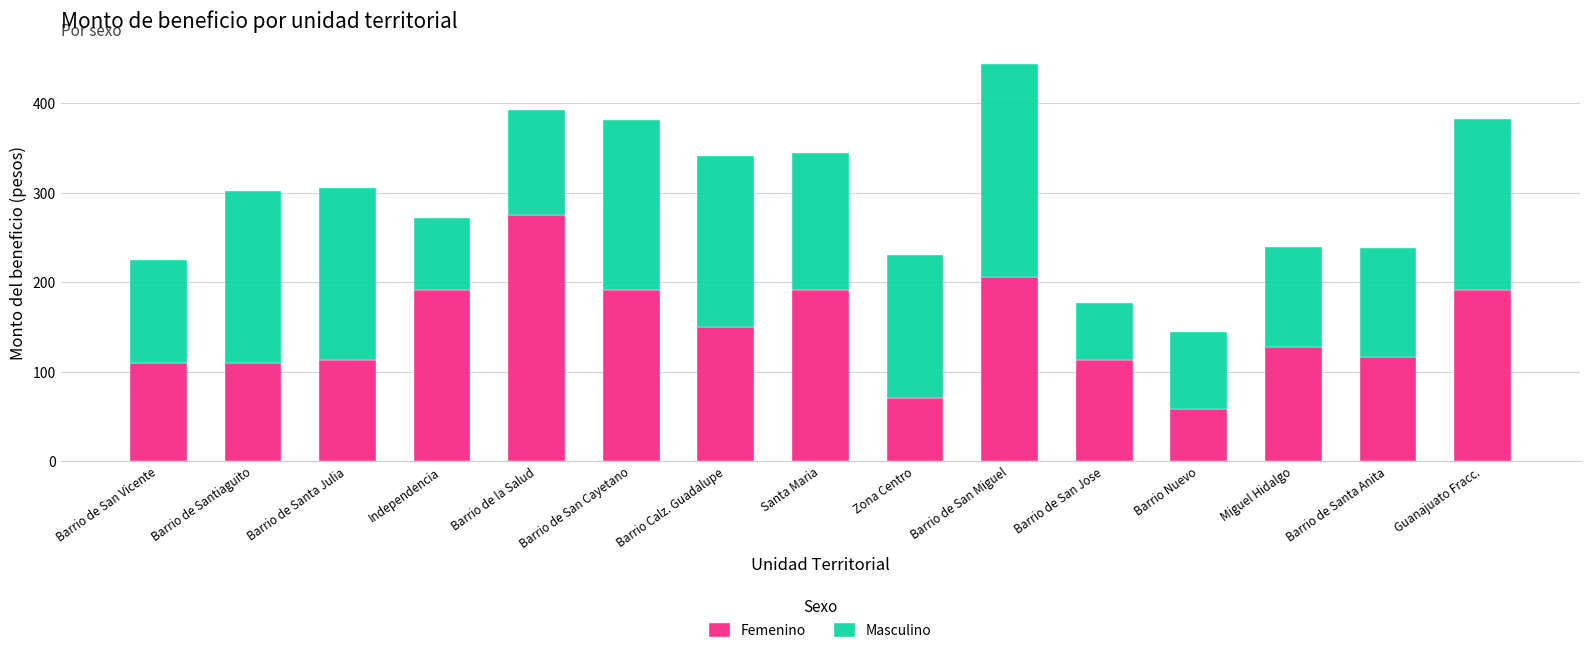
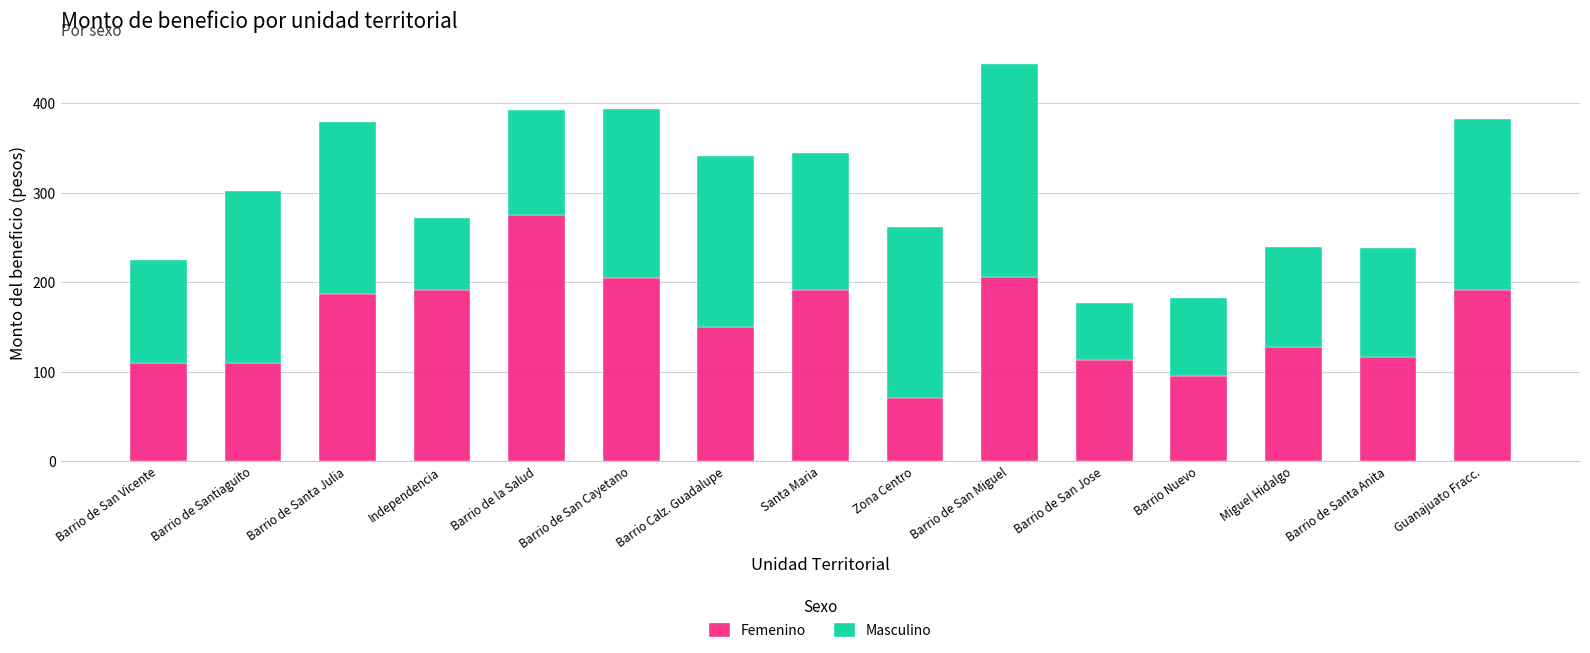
Femenino, Barrio de Santa Julia: 110 -> 190
Femenino, Barrio de San Cayetano: 190 -> 200
Masculino, Zona Centro: 160 -> 190
Femenino, Barrio Nuevo: 60 -> 100
